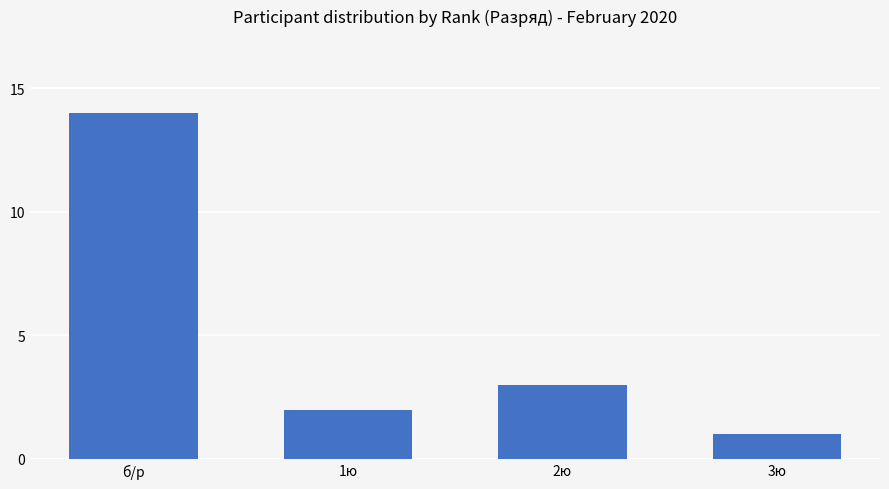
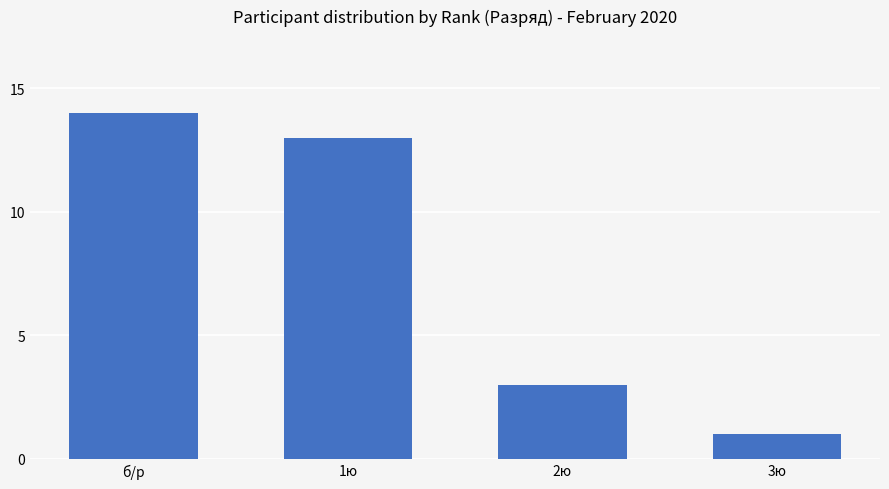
1ю: 2 -> 13
